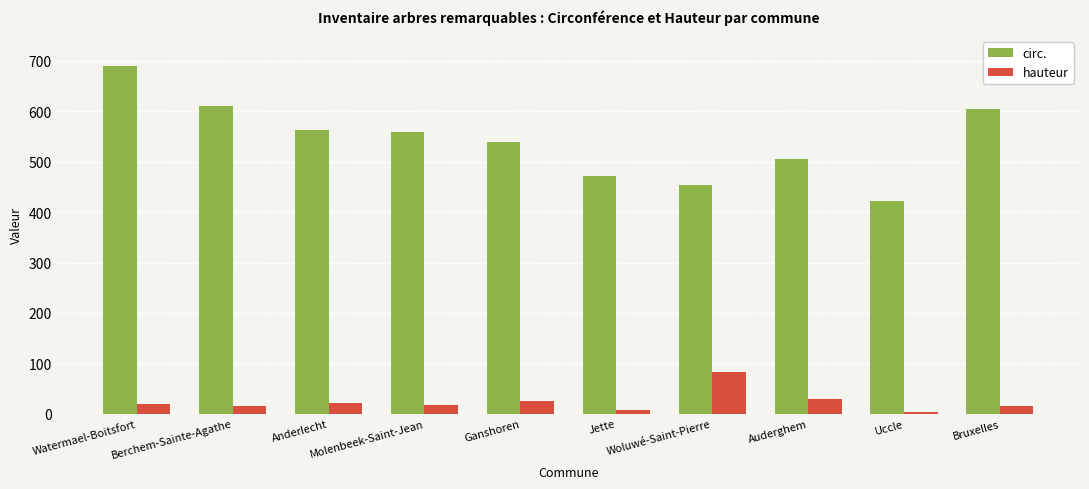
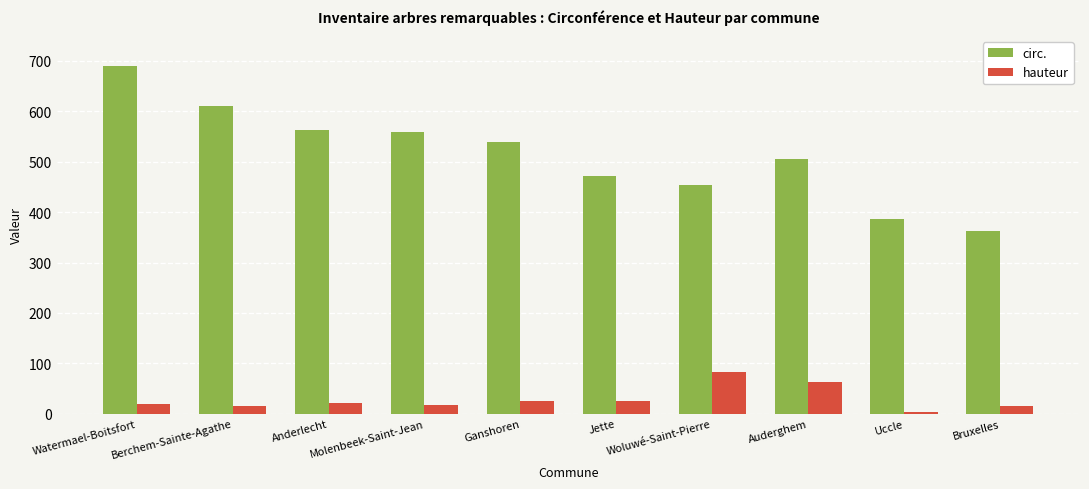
hauteur, Jette: 10 -> 30
hauteur, Auderghem: 30 -> 60
circ., Uccle: 420 -> 390
circ., Bruxelles: 610 -> 360
